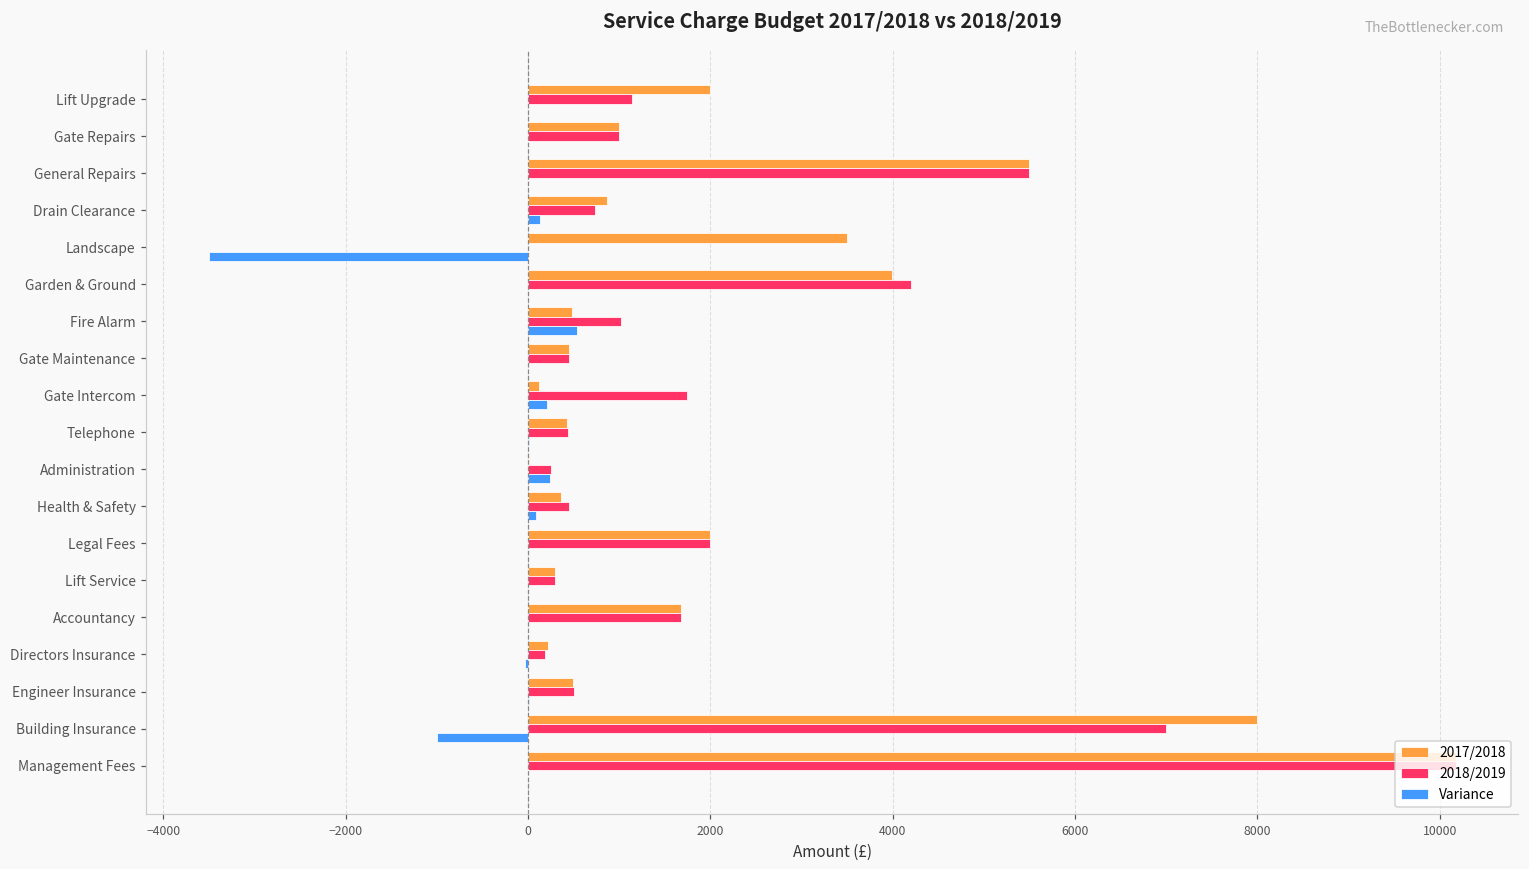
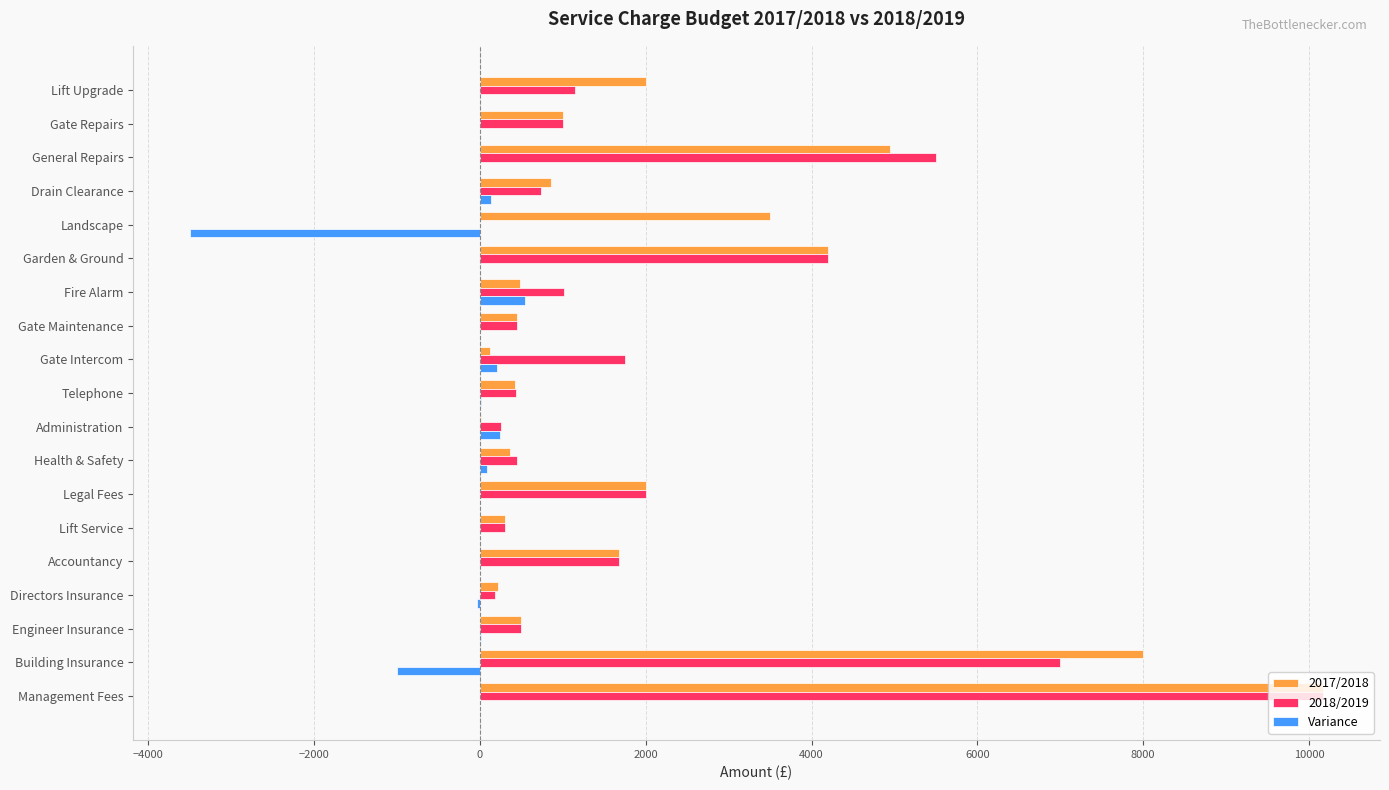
2017/2018, General Repairs: 5500 -> 4900
2017/2018, Garden & Ground: 4000 -> 4200
